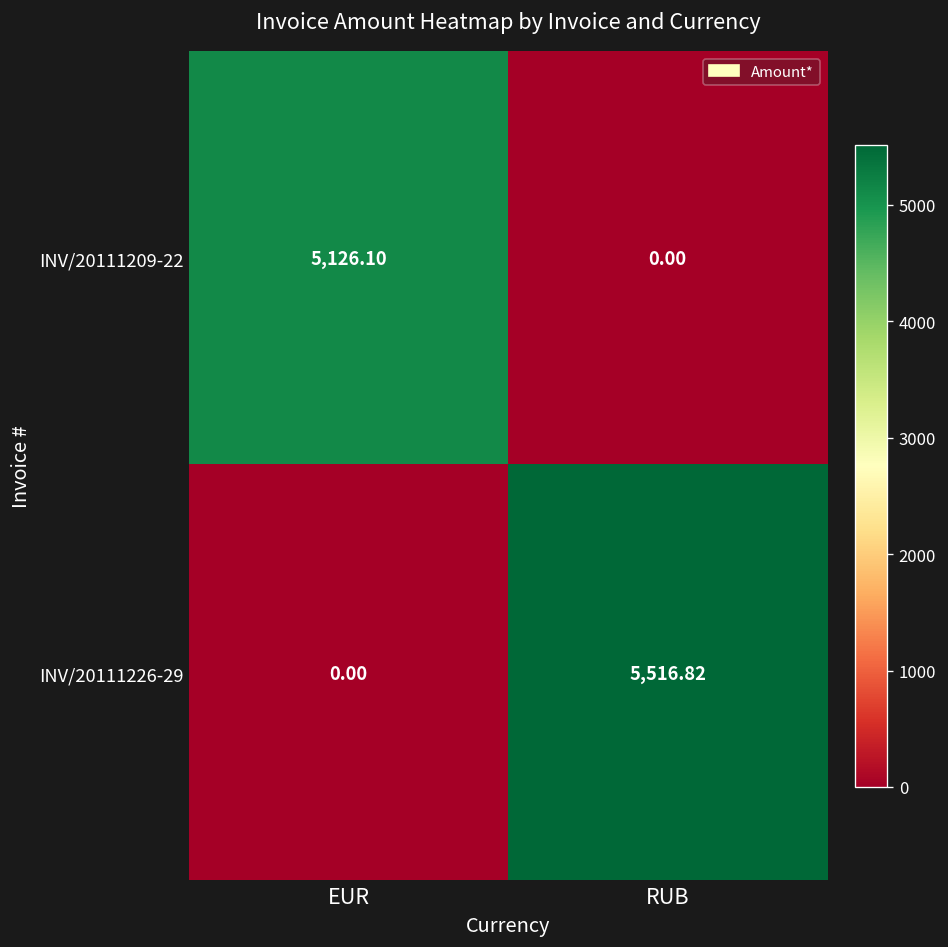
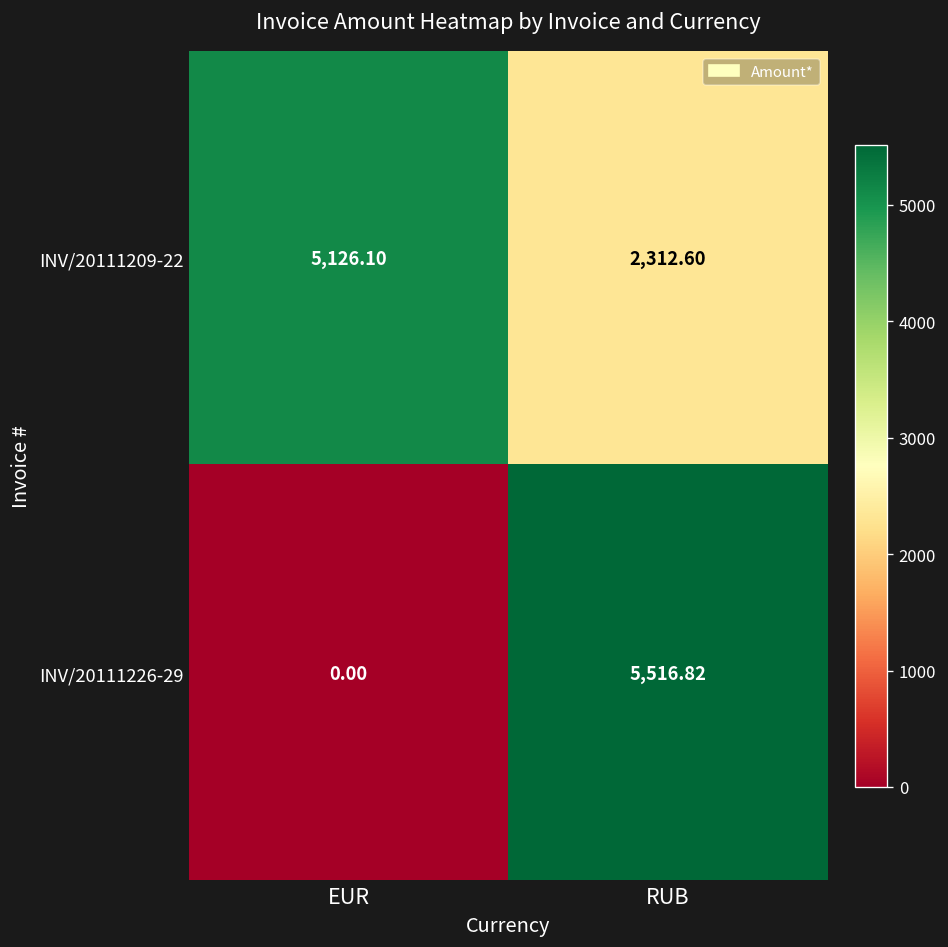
INV/20111209-22, RUB: 0.00 -> 2,312.60
